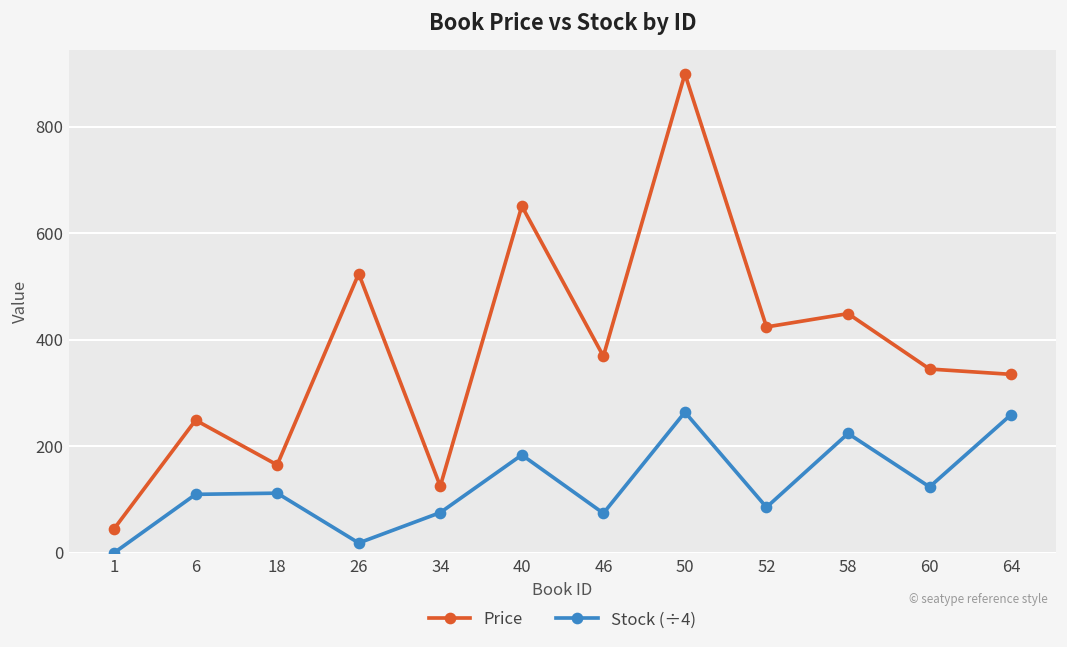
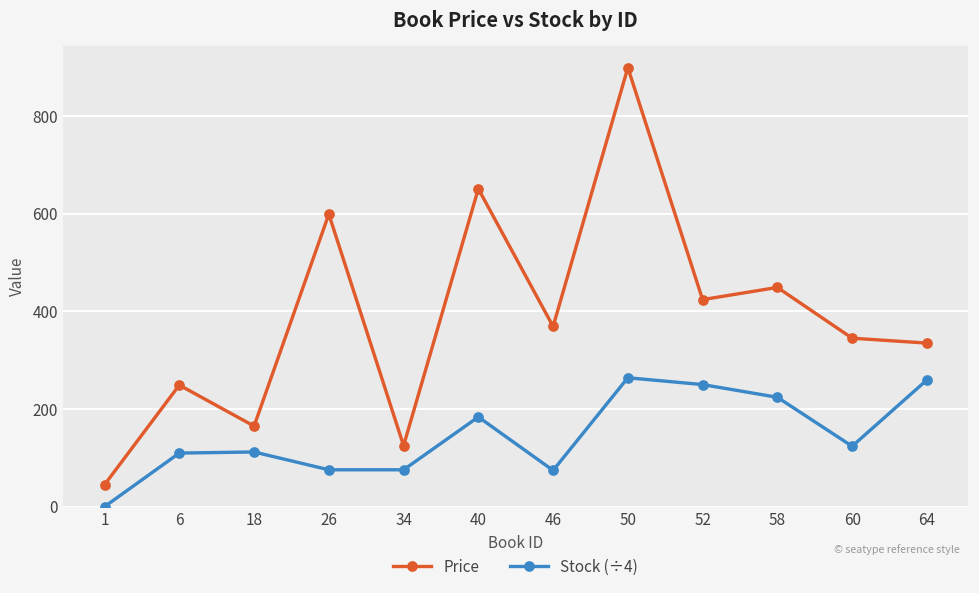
Price, 26: 520 -> 600
Stock (÷4), 26: 20 -> 80
Stock (÷4), 52: 90 -> 250
